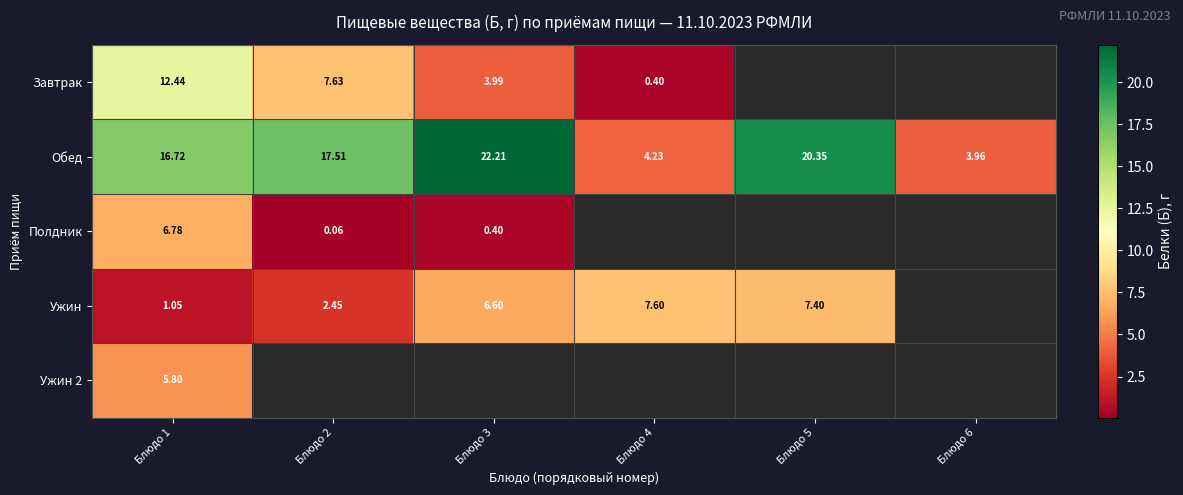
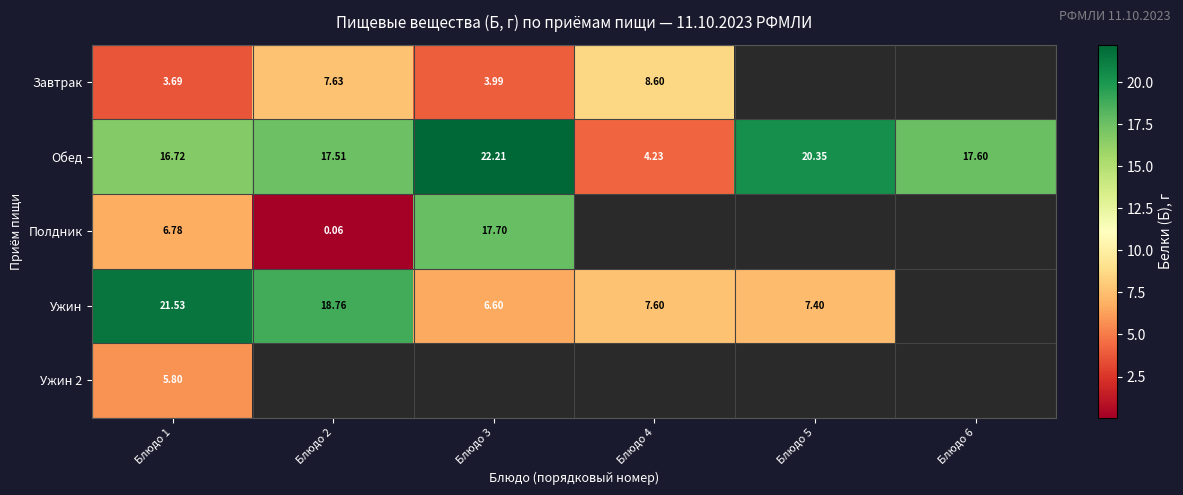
Завтрак, Блюдо 1: 12.44 -> 3.69
Завтрак, Блюдо 4: 0.40 -> 8.60
Обед, Блюдо 6: 3.96 -> 17.60
Полдник, Блюдо 3: 0.40 -> 17.70
Ужин, Блюдо 1: 1.05 -> 21.53
Ужин, Блюдо 2: 2.45 -> 18.76
